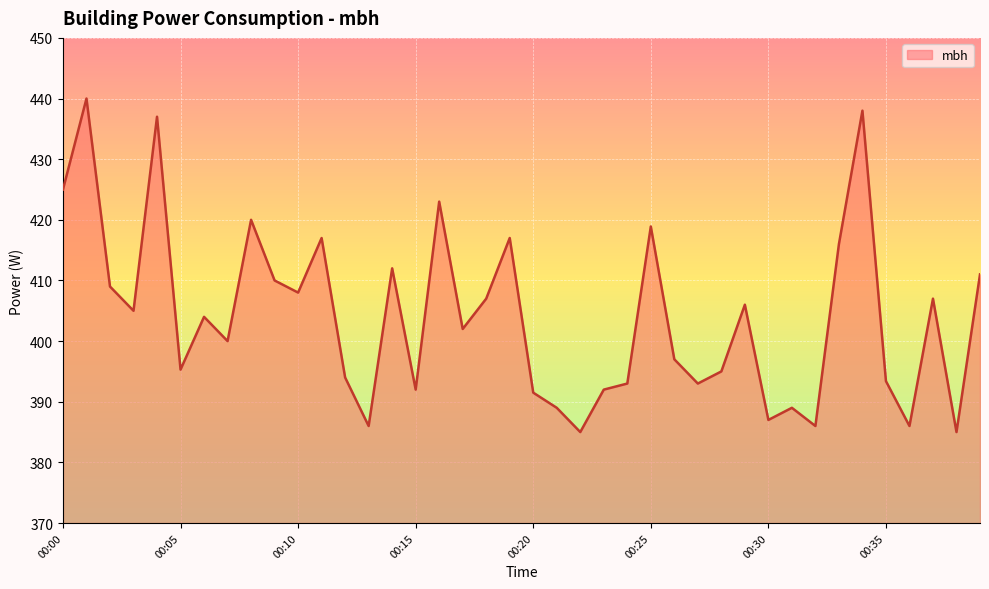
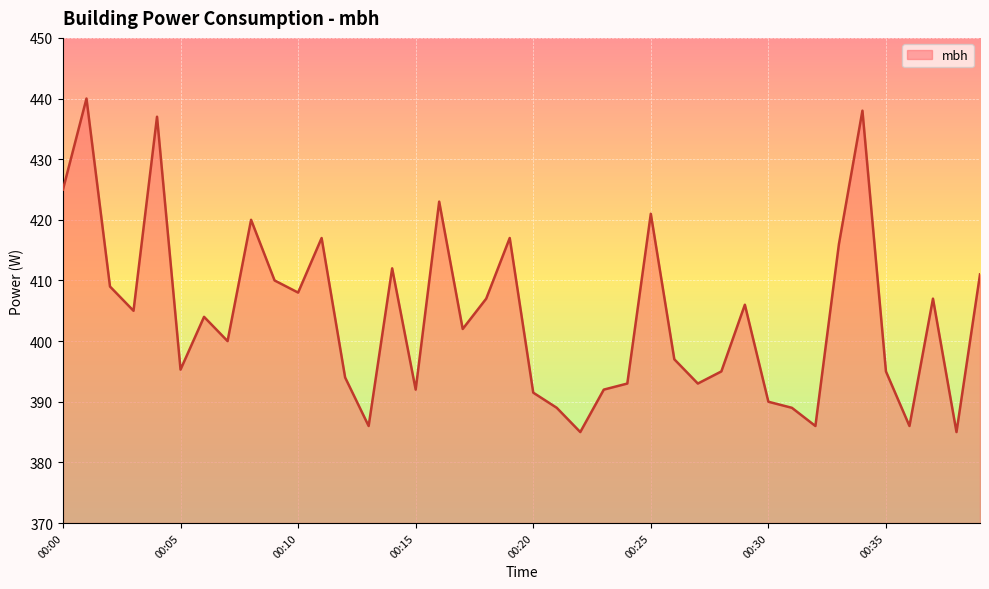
00:25: 419 -> 421
00:30: 387 -> 390
00:35: 393 -> 395
